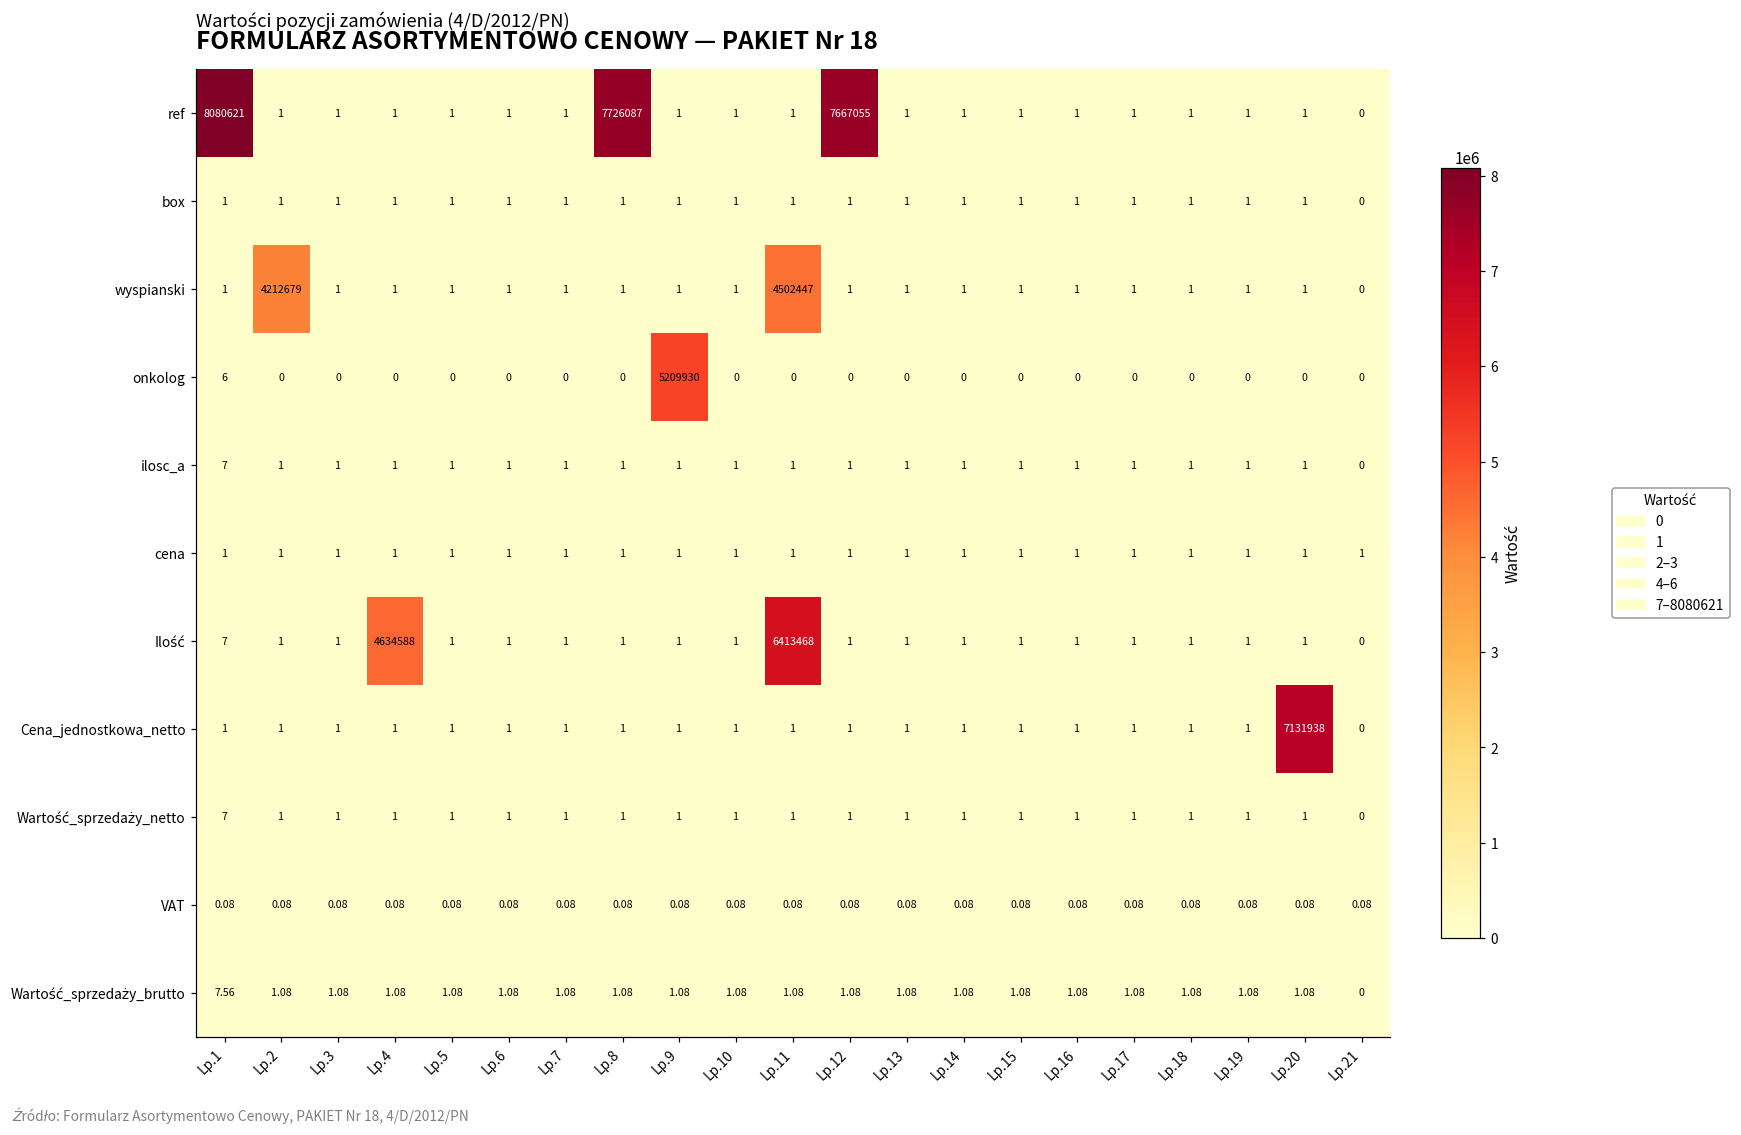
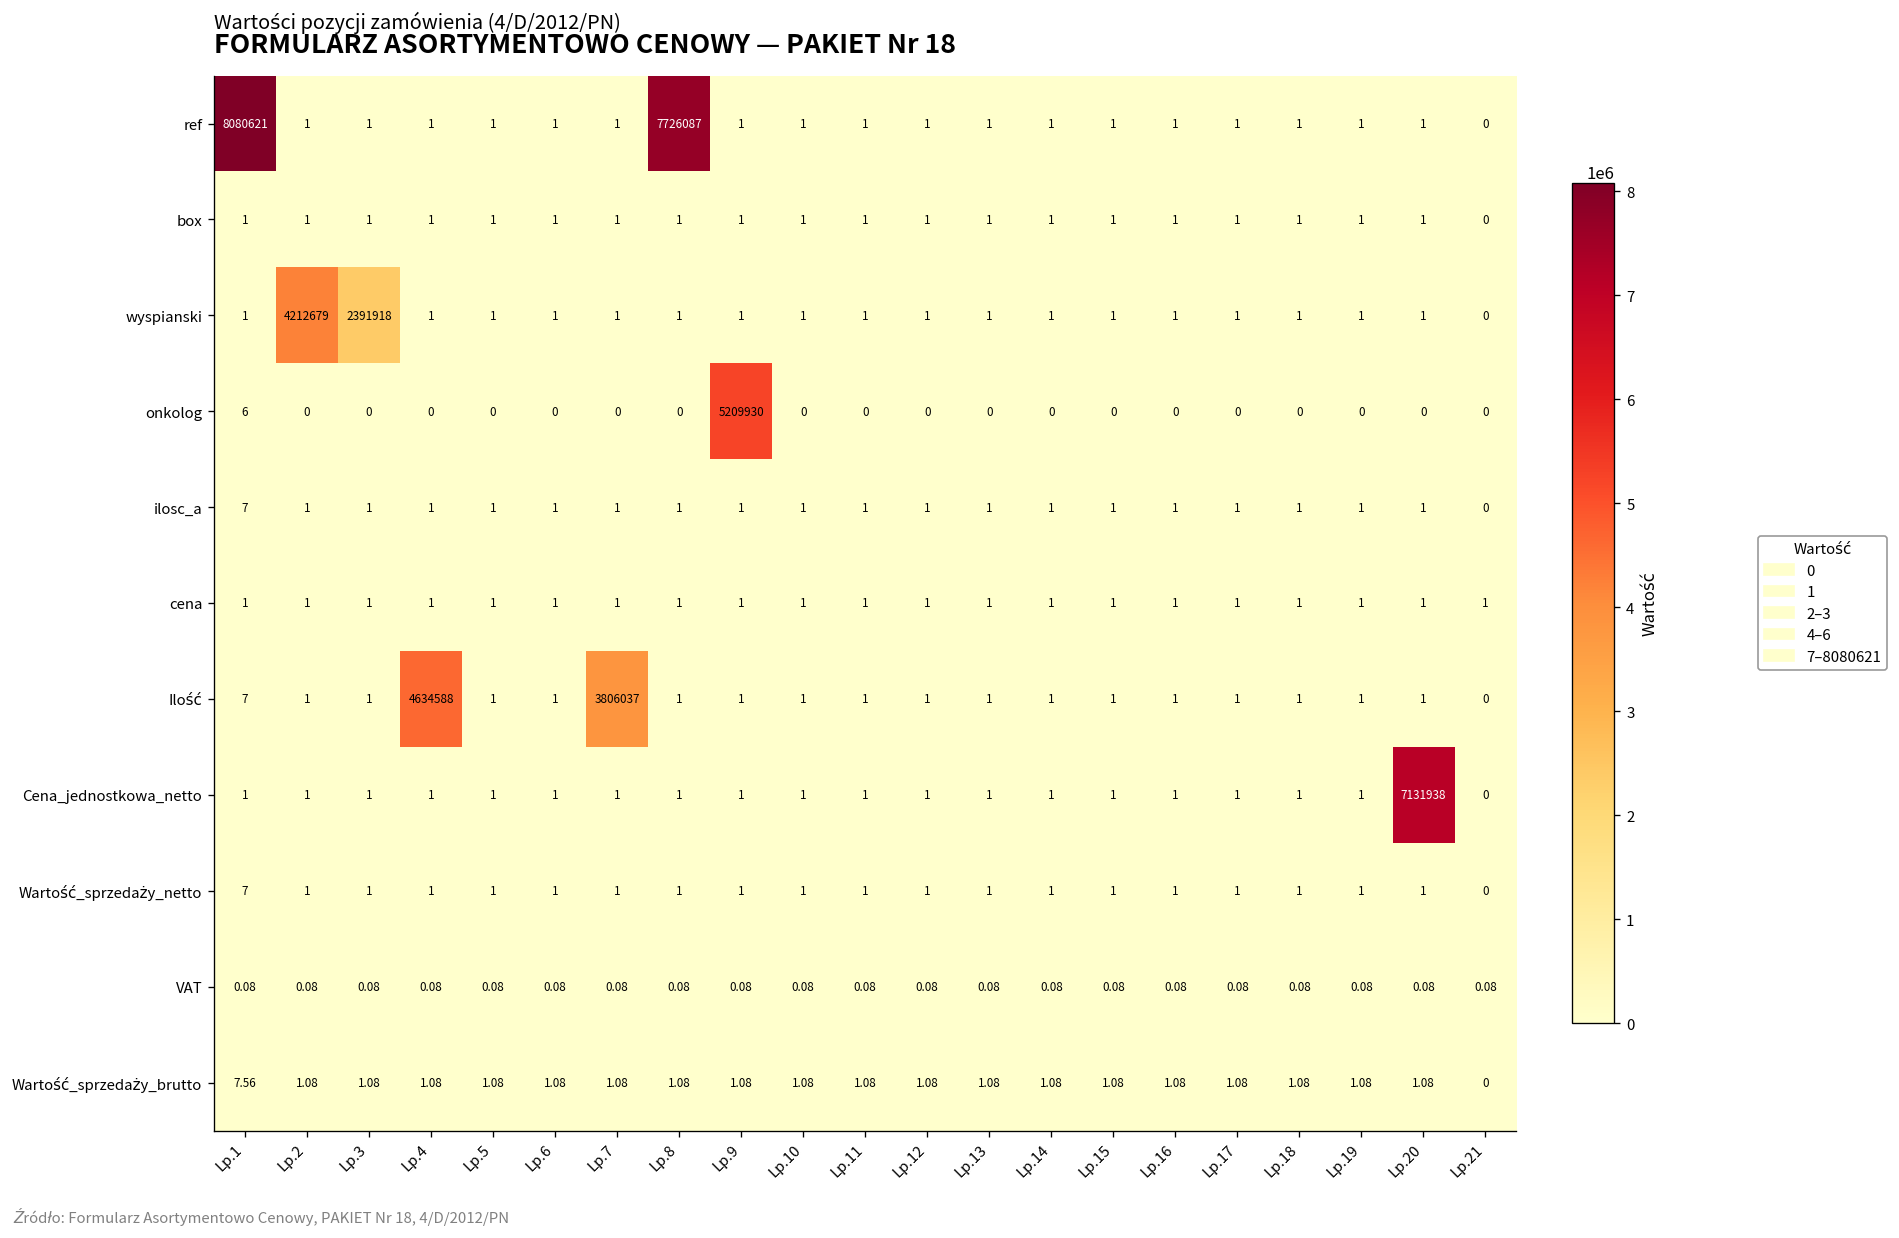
ref, Lp.12: 7667055 -> 1
wyspianski, Lp.3: 1 -> 2391918
wyspianski, Lp.11: 4502447 -> 1
Ilość, Lp.7: 1 -> 3806037
Ilość, Lp.11: 6413468 -> 1
